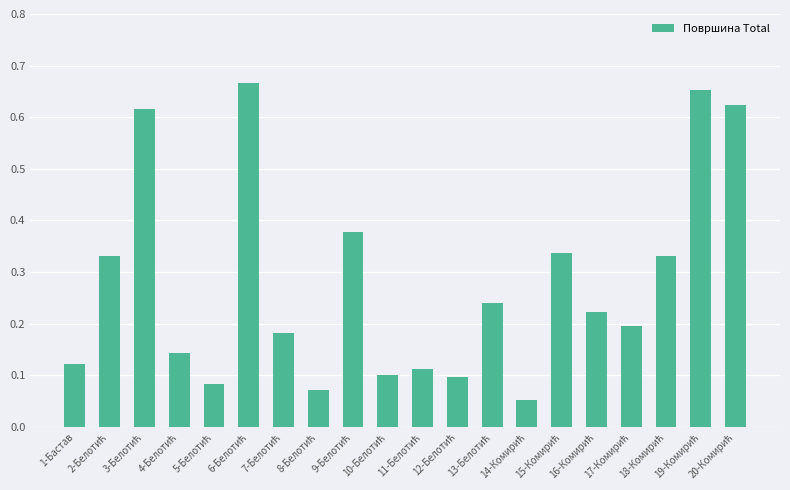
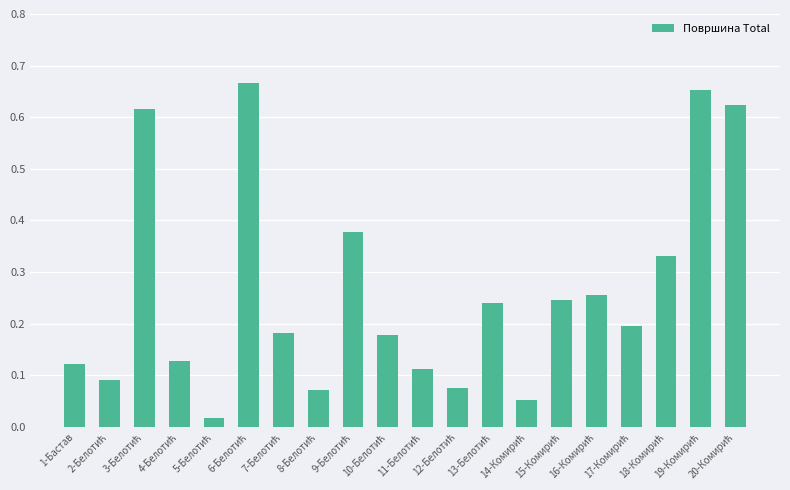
2-Белотић: 0.33 -> 0.09
4-Белотић: 0.14 -> 0.13
5-Белотић: 0.08 -> 0.02
10-Белотић: 0.10 -> 0.18
12-Белотић: 0.10 -> 0.08
15-Комирић: 0.34 -> 0.25
16-Комирић: 0.22 -> 0.26
